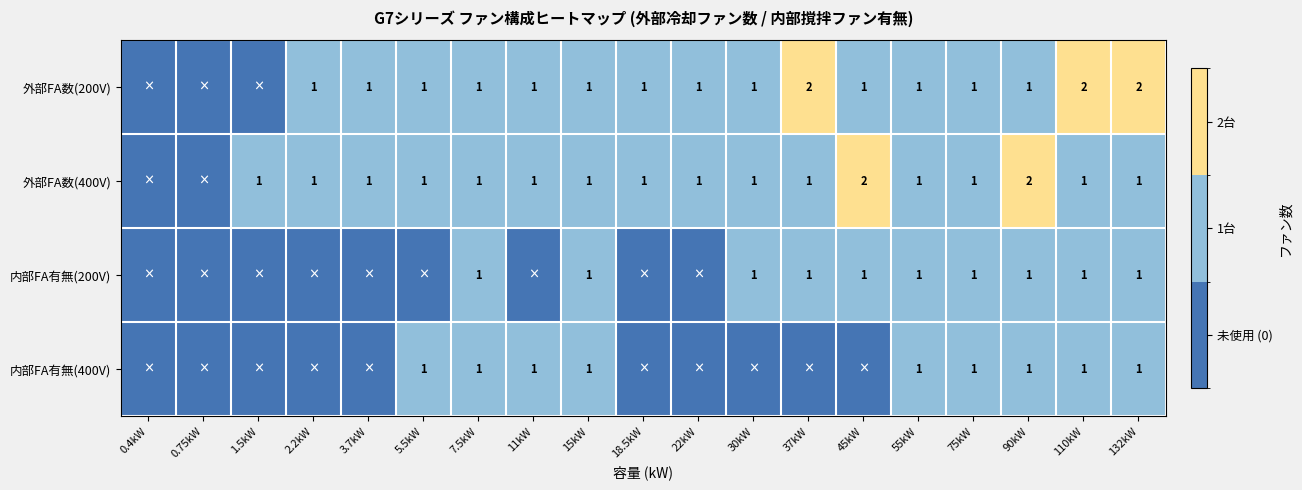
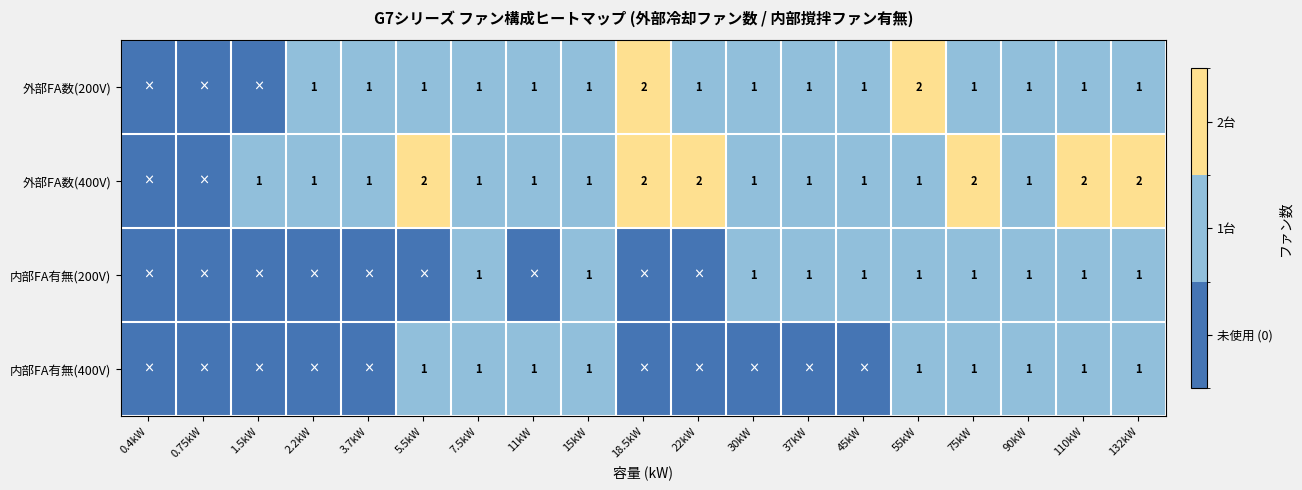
外部FA数(200V), 18.5kW: 1 -> 2
外部FA数(200V), 37kW: 2 -> 1
外部FA数(200V), 55kW: 1 -> 2
外部FA数(200V), 110kW: 2 -> 1
外部FA数(200V), 132kW: 2 -> 1
外部FA数(400V), 5.5kW: 1 -> 2
外部FA数(400V), 18.5kW: 1 -> 2
外部FA数(400V), 22kW: 1 -> 2
外部FA数(400V), 45kW: 2 -> 1
外部FA数(400V), 75kW: 1 -> 2
外部FA数(400V), 90kW: 2 -> 1
外部FA数(400V), 110kW: 1 -> 2
外部FA数(400V), 132kW: 1 -> 2
